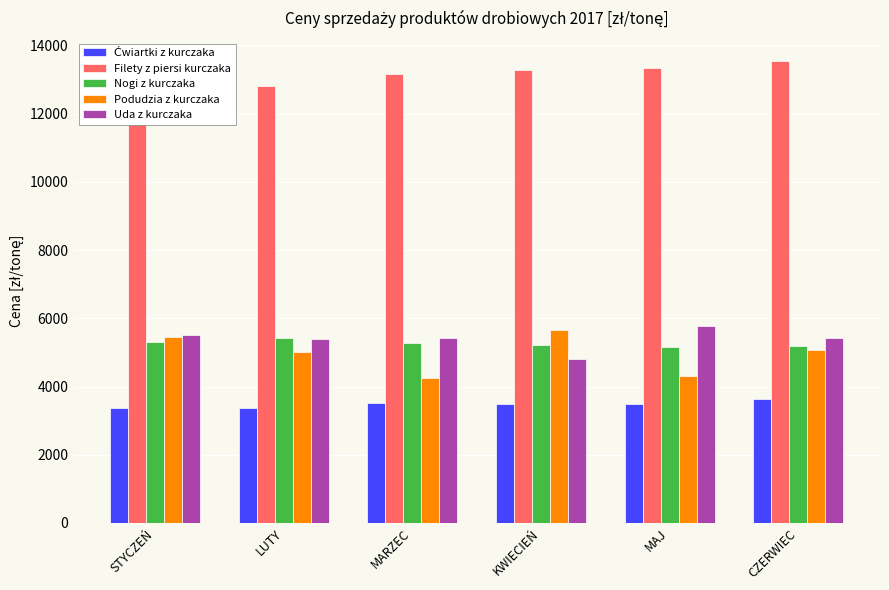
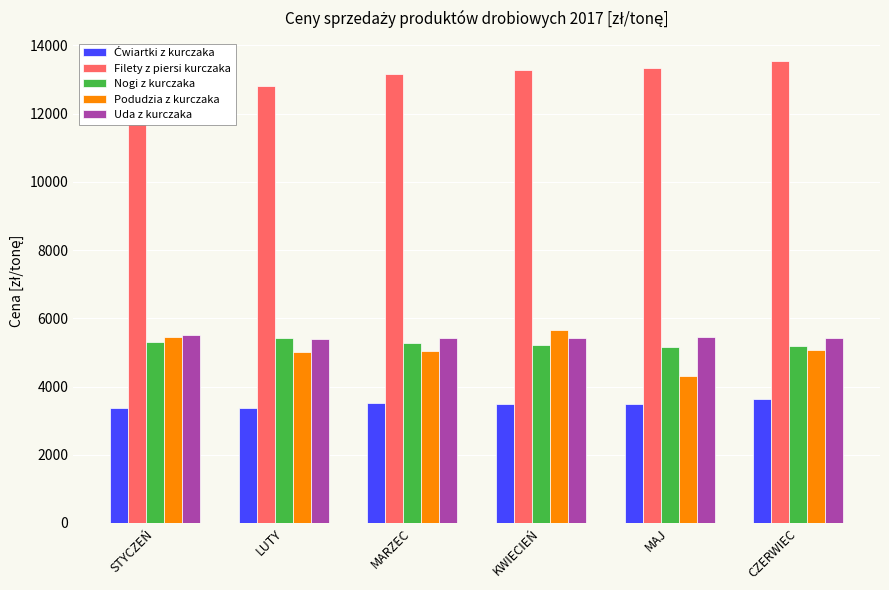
Podudzia z kurczaka, MARZEC: 4200 -> 5100
Uda z kurczaka, KWIECIEŃ: 4800 -> 5400
Uda z kurczaka, MAJ: 5800 -> 5500
